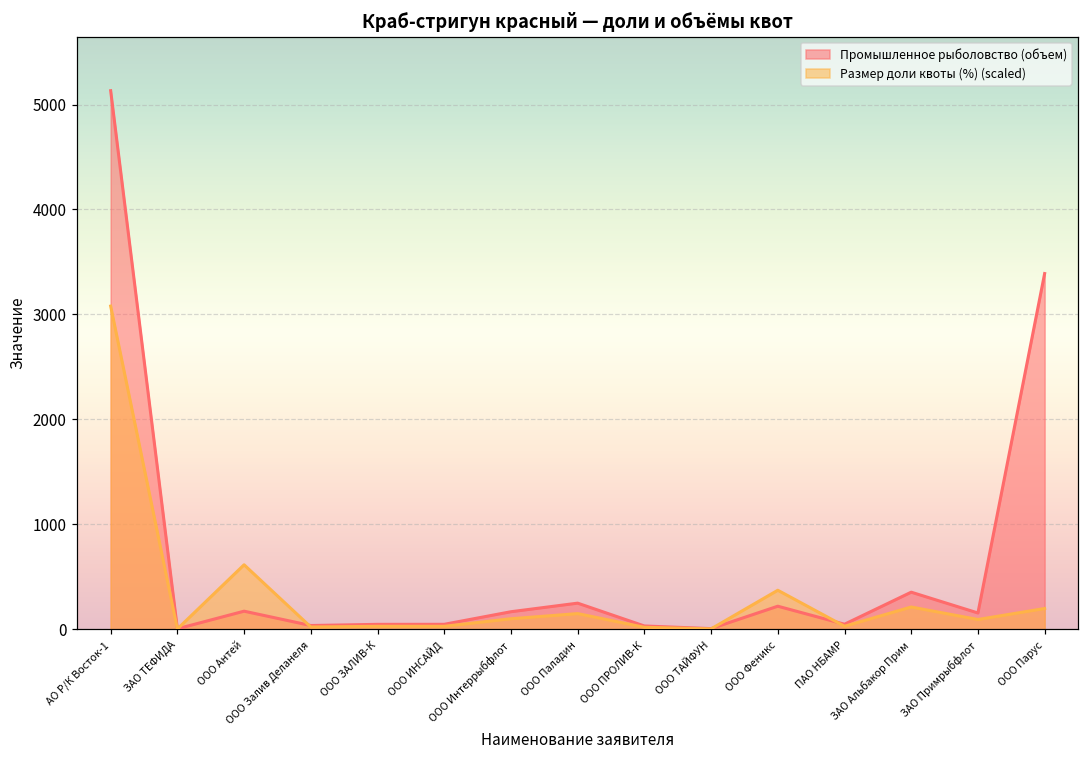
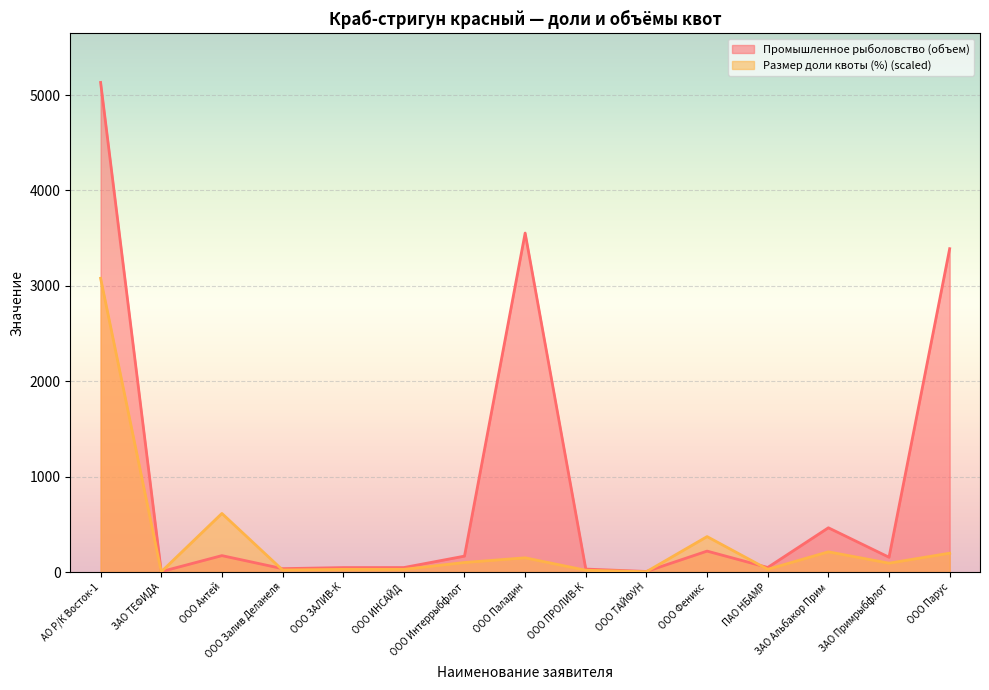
Промышленное рыболовство (объем), ООО Паладин: 200 -> 3600
Промышленное рыболовство (объем), ЗАО Альбакор Прим: 400 -> 500
